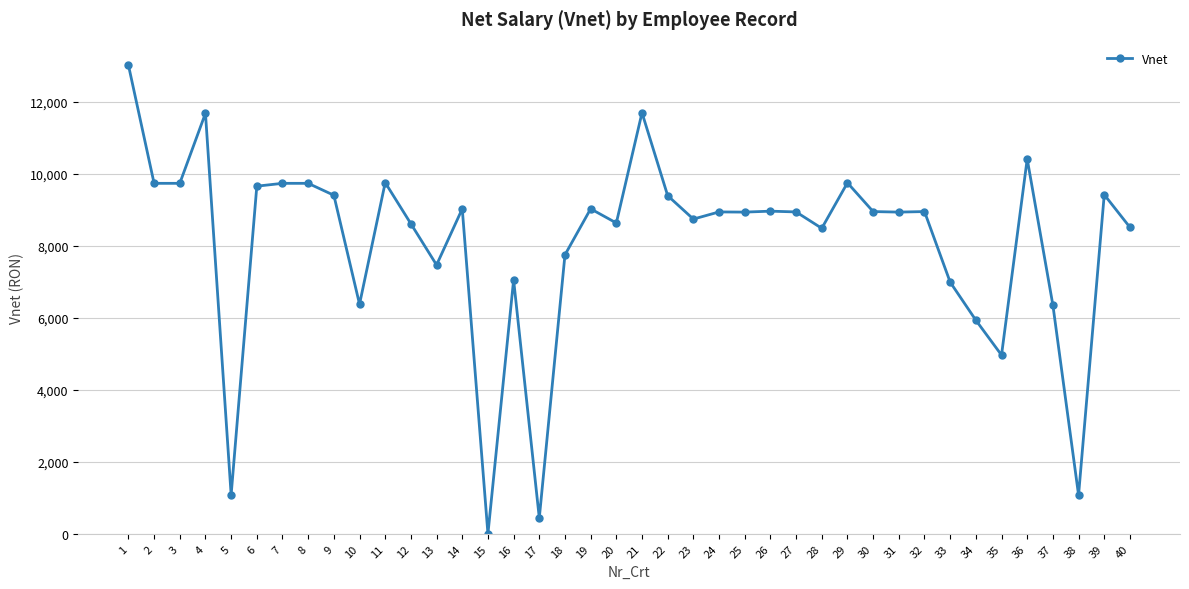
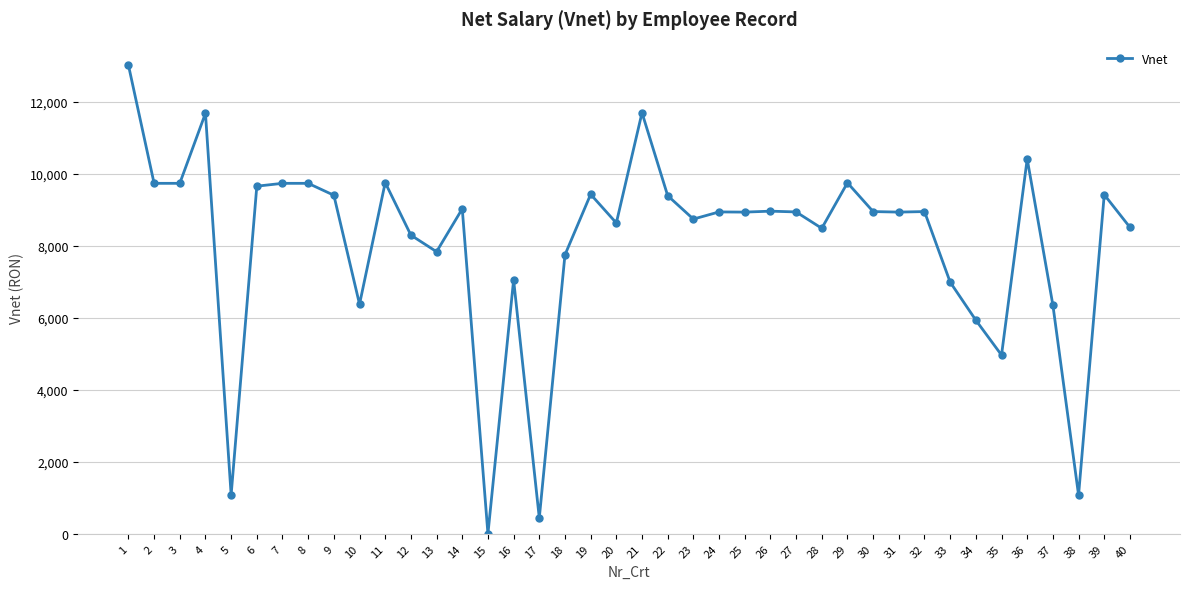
12: 8,600 -> 8,300
13: 7,500 -> 7,800
19: 9,000 -> 9,400
